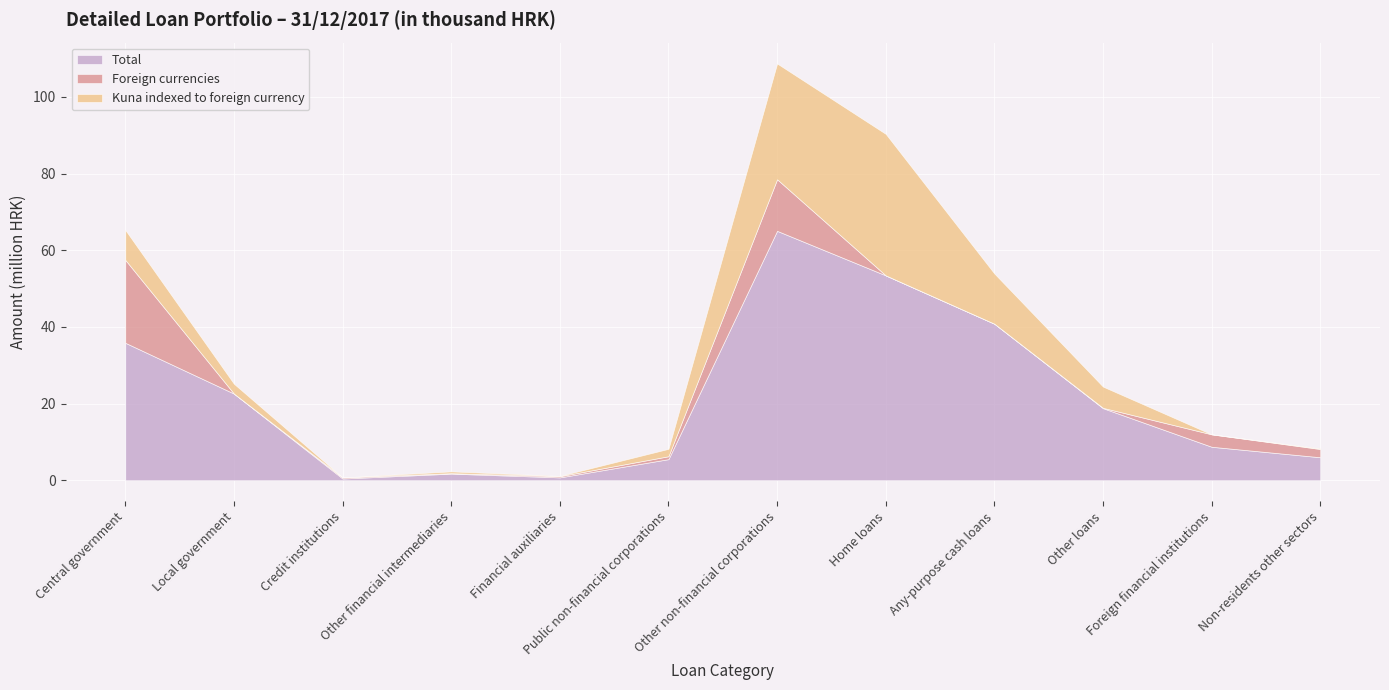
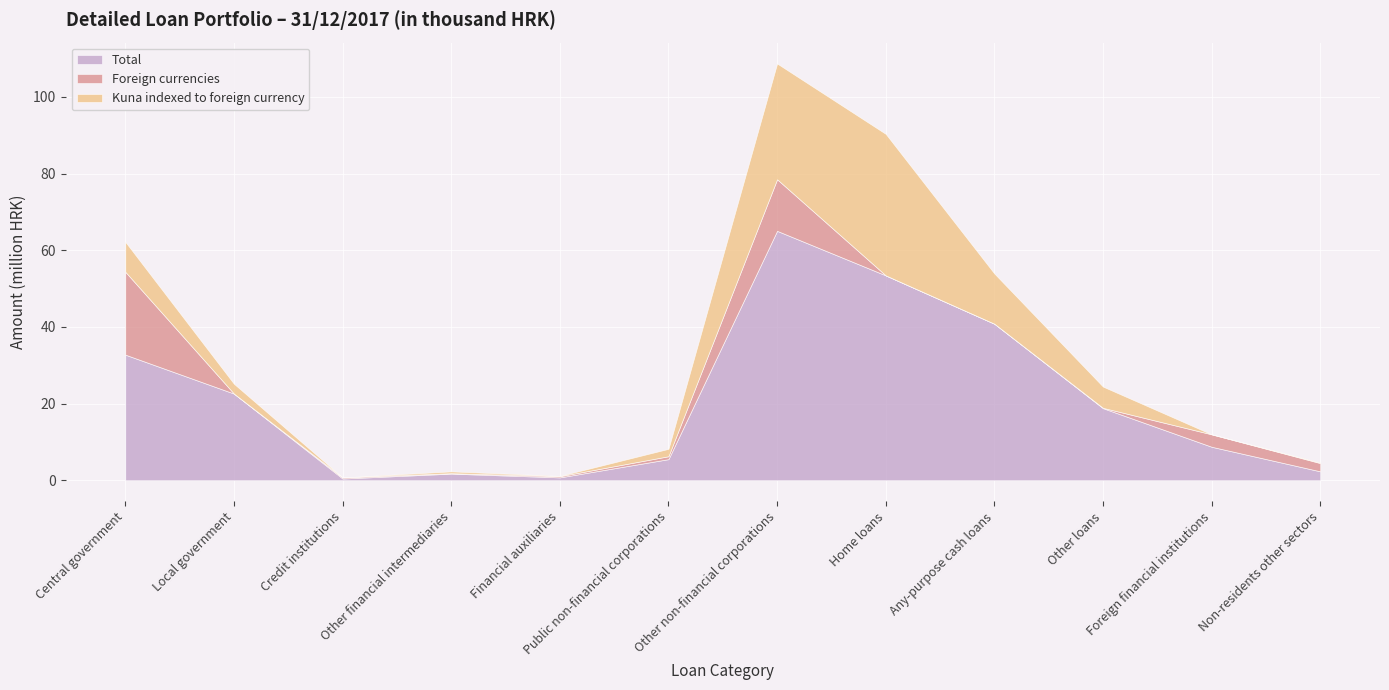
Total, Central government: 36 -> 33
Total, Non-residents other sectors: 6 -> 2
